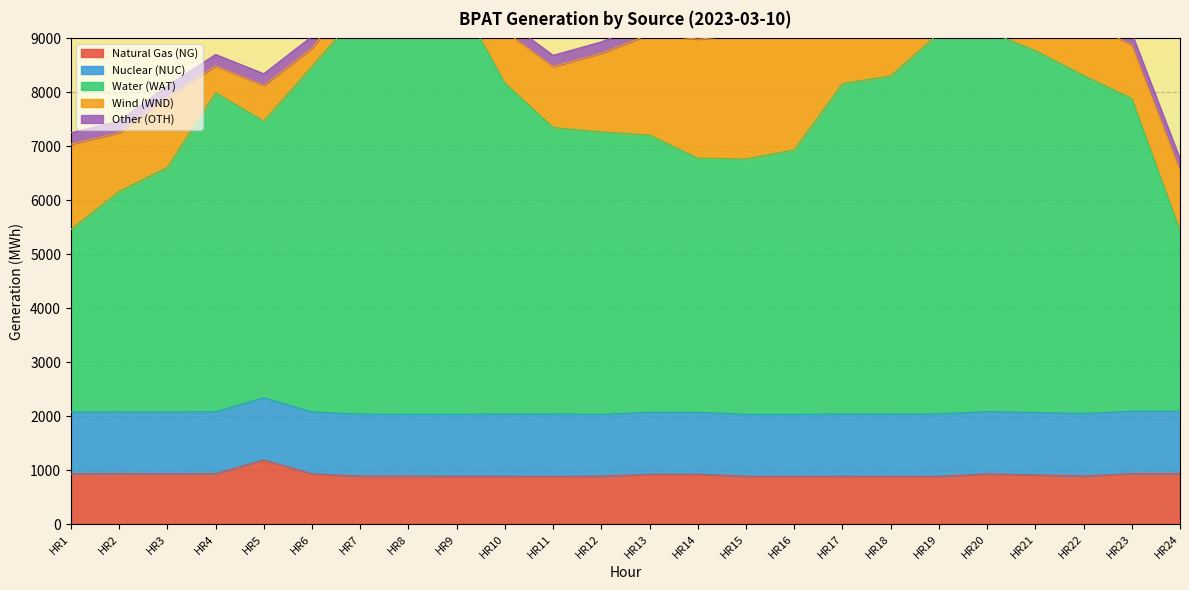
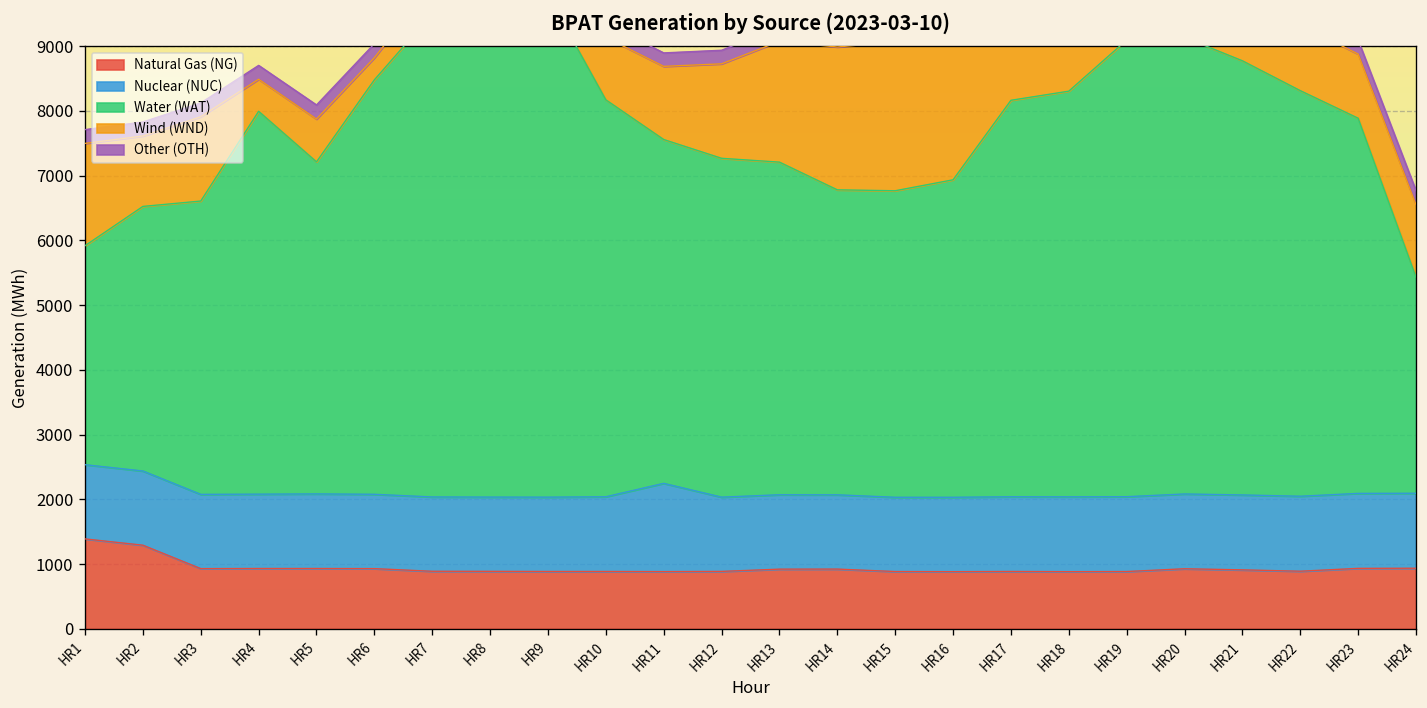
Natural Gas (NG), HR1: 900 -> 1400
Natural Gas (NG), HR2: 900 -> 1300
Natural Gas (NG), HR5: 1200 -> 900
Nuclear (NUC), HR11: 1200 -> 1400
